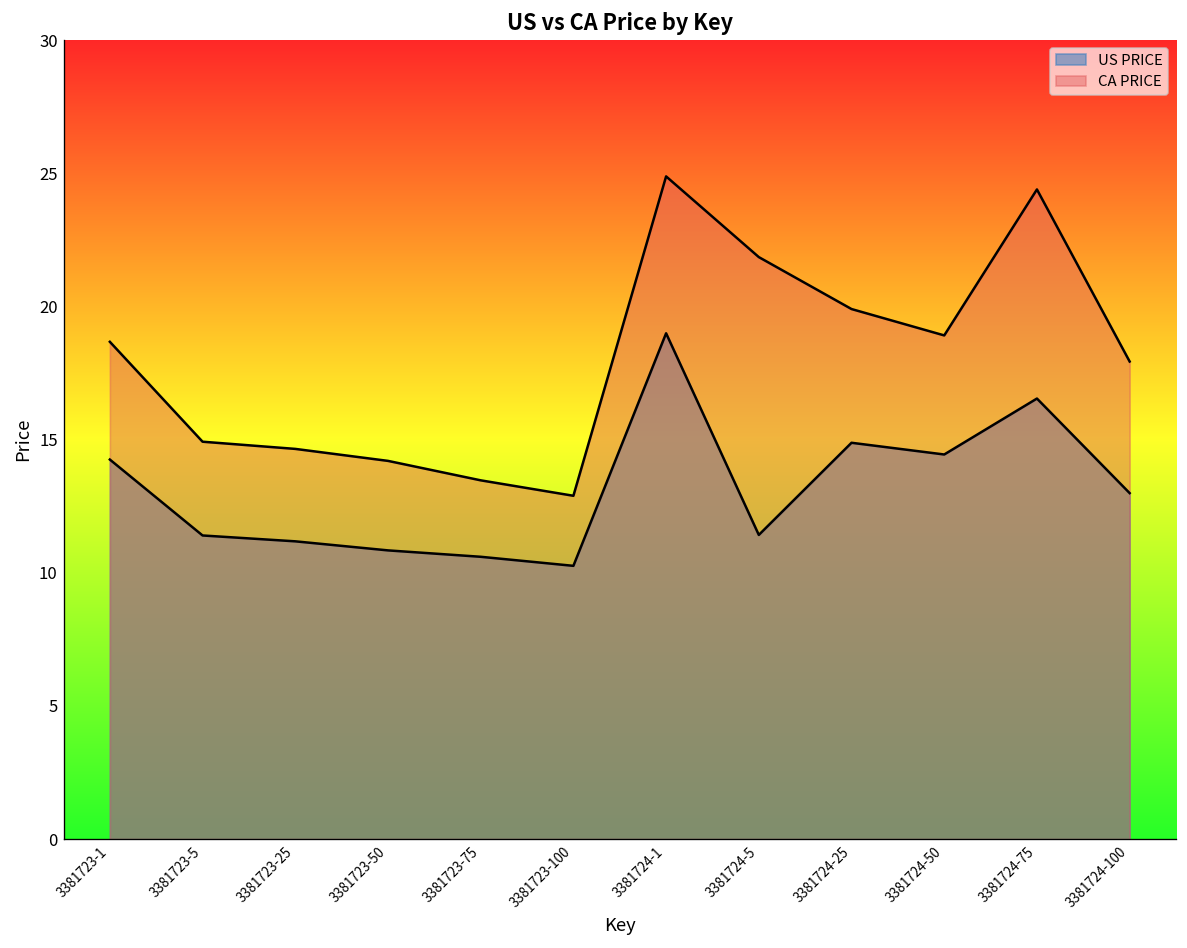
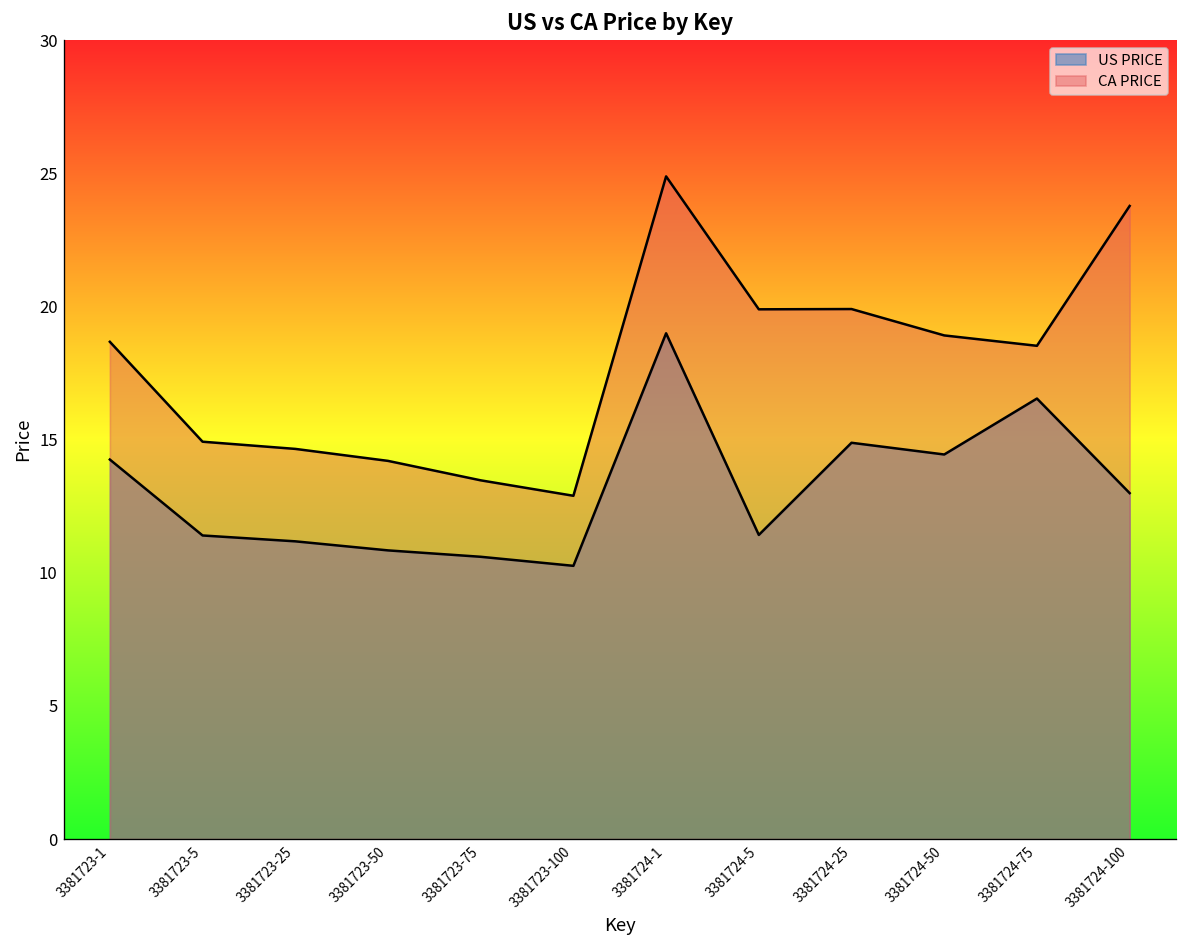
CA PRICE, 3381724-5: 21.9 -> 19.9
CA PRICE, 3381724-75: 24.4 -> 18.5
CA PRICE, 3381724-100: 17.9 -> 23.8
